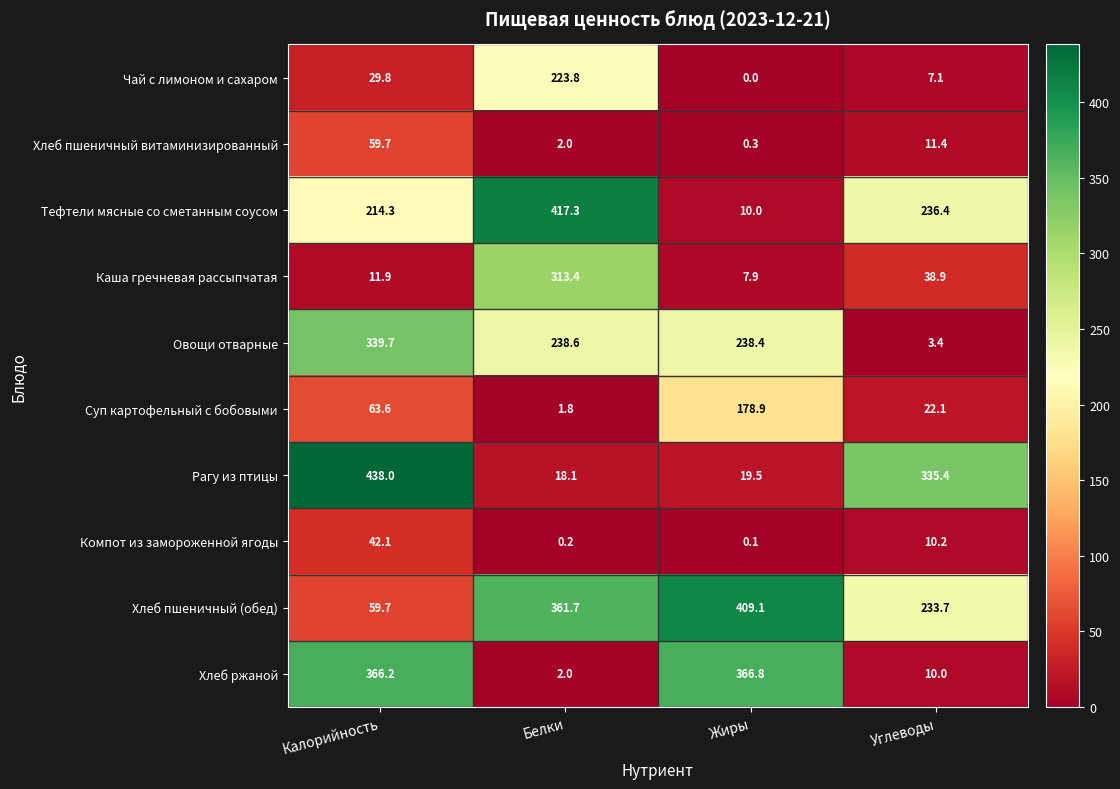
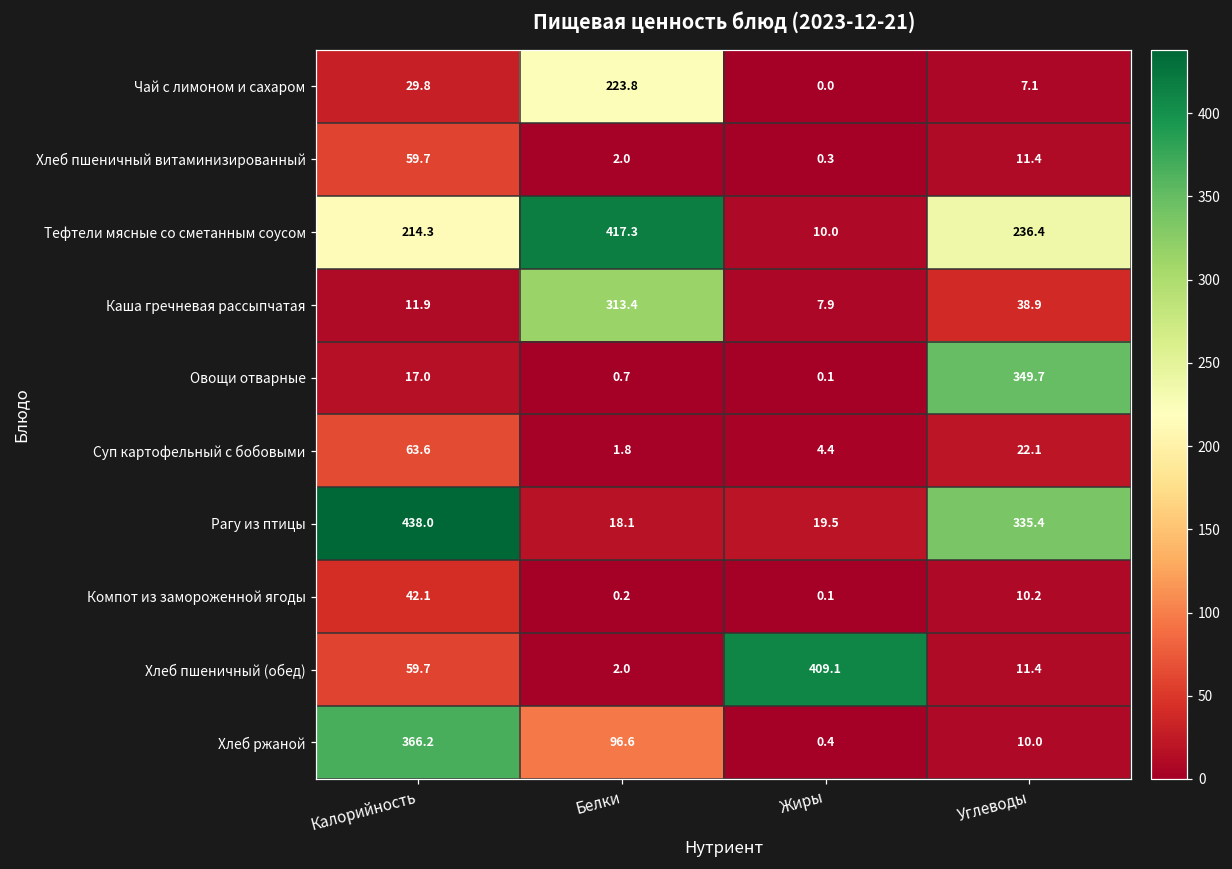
Овощи отварные, Калорийность: 339.7 -> 17.0
Овощи отварные, Белки: 238.6 -> 0.7
Овощи отварные, Жиры: 238.4 -> 0.1
Овощи отварные, Углеводы: 3.4 -> 349.7
Суп картофельный с бобовыми, Жиры: 178.9 -> 4.4
Хлеб пшеничный (обед), Белки: 361.7 -> 2.0
Хлеб пшеничный (обед), Углеводы: 233.7 -> 11.4
Хлеб ржаной, Белки: 2.0 -> 96.6
Хлеб ржаной, Жиры: 366.8 -> 0.4
